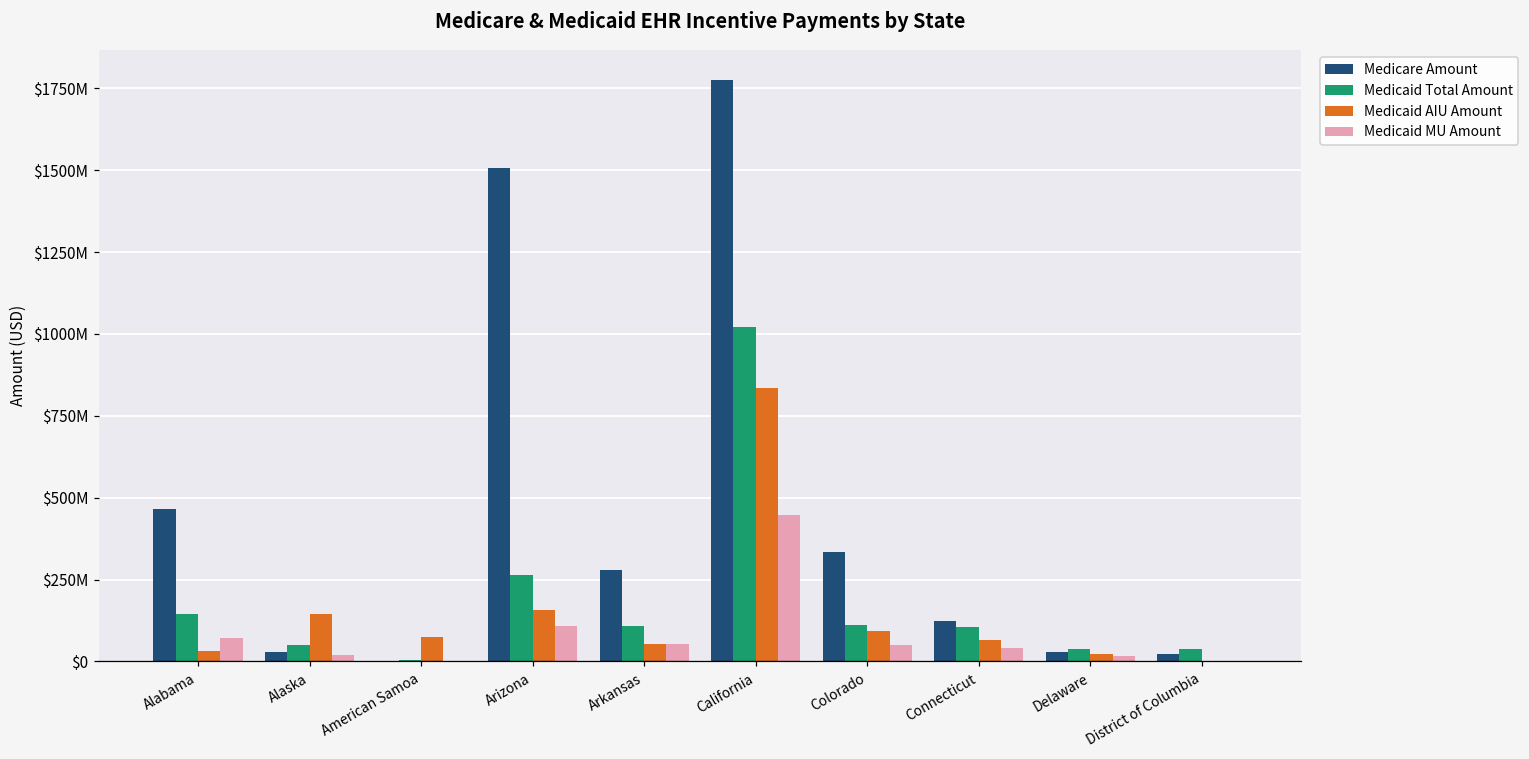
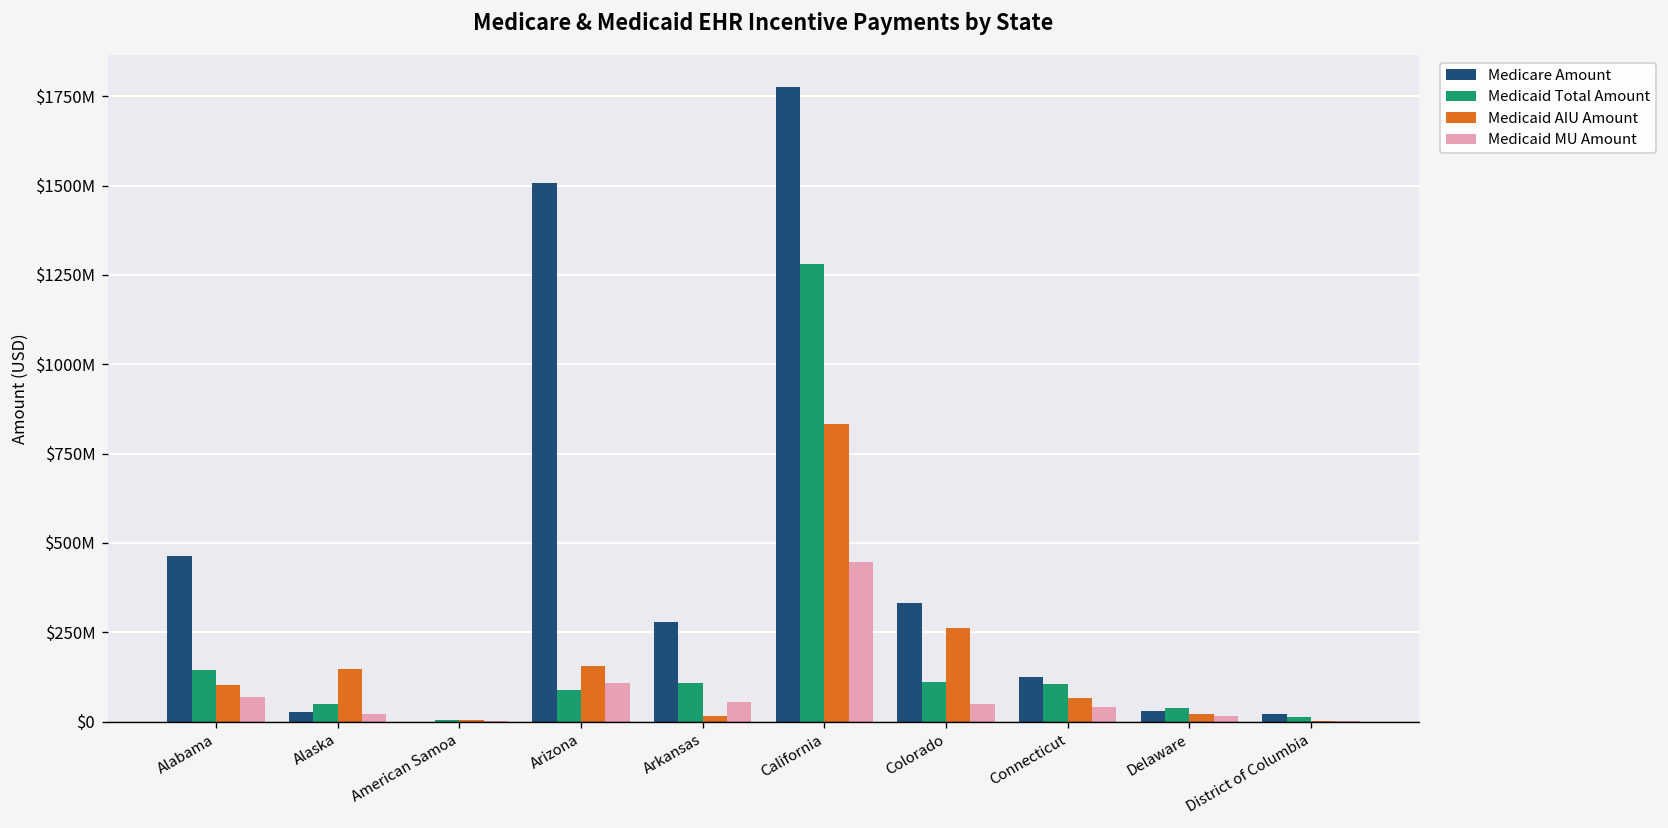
Medicaid AIU Amount, Alabama: $30000000 -> $100000000
Medicaid AIU Amount, American Samoa: $70000000 -> $0
Medicaid Total Amount, Arizona: $260000000 -> $90000000
Medicaid AIU Amount, Arkansas: $50000000 -> $20000000
Medicaid Total Amount, California: $1020000000 -> $1280000000
Medicaid AIU Amount, Colorado: $90000000 -> $260000000
Medicaid Total Amount, District of Columbia: $40000000 -> $10000000
